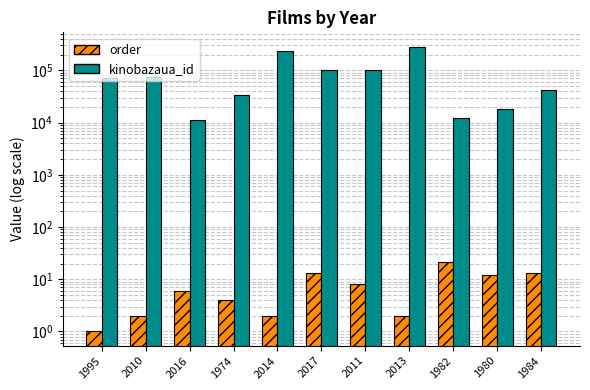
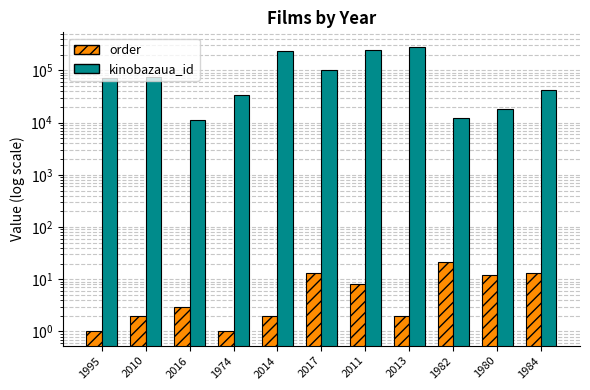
order, 2016: 6 -> 3
order, 1974: 4 -> 1
kinobazaua_id, 2011: 100000 -> 200000
